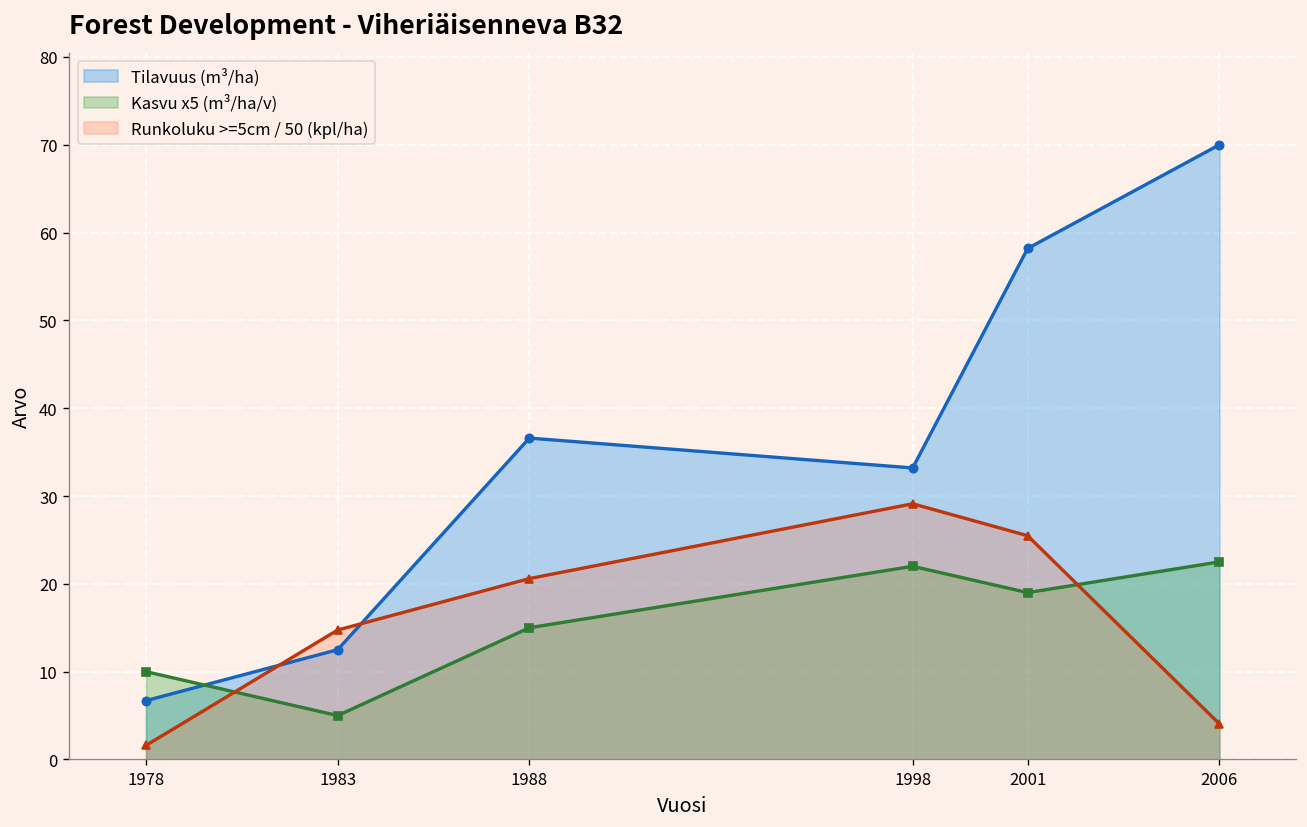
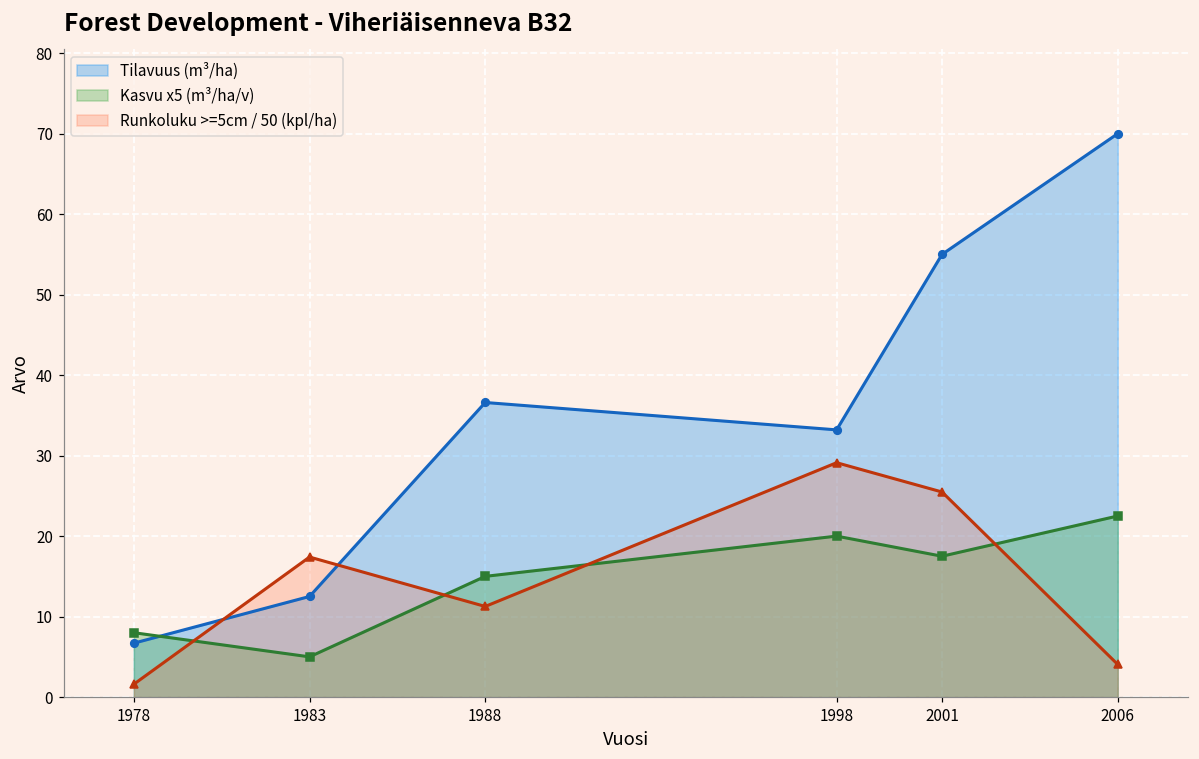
Kasvu x5 (m³/ha/v), 1978: 10 -> 8
Runkoluku >=5cm / 50 (kpl/ha), 1983: 15 -> 17
Runkoluku >=5cm / 50 (kpl/ha), 1988: 21 -> 11
Kasvu x5 (m³/ha/v), 1998: 22 -> 20
Tilavuus (m³/ha), 2001: 58 -> 55
Kasvu x5 (m³/ha/v), 2001: 19 -> 18
